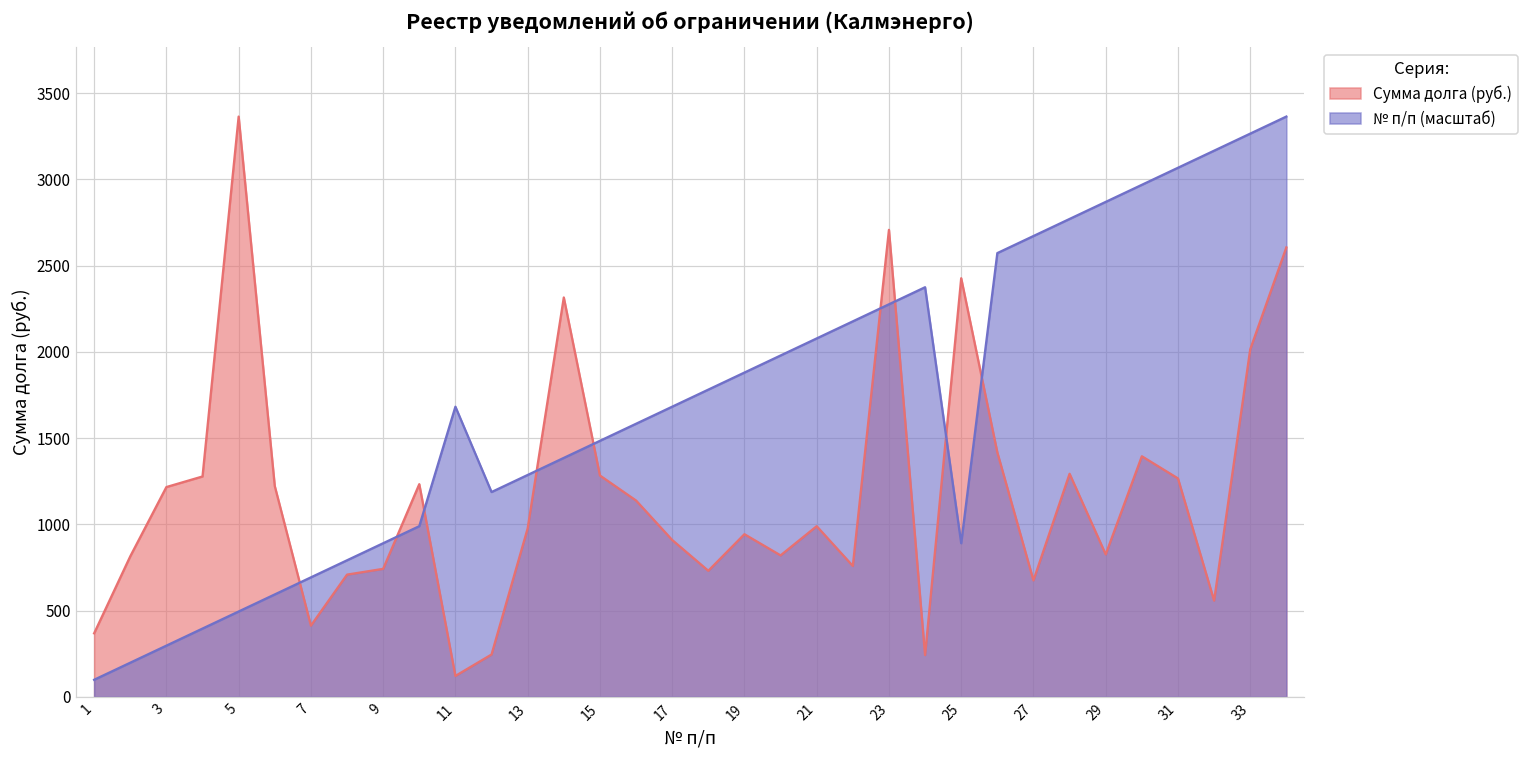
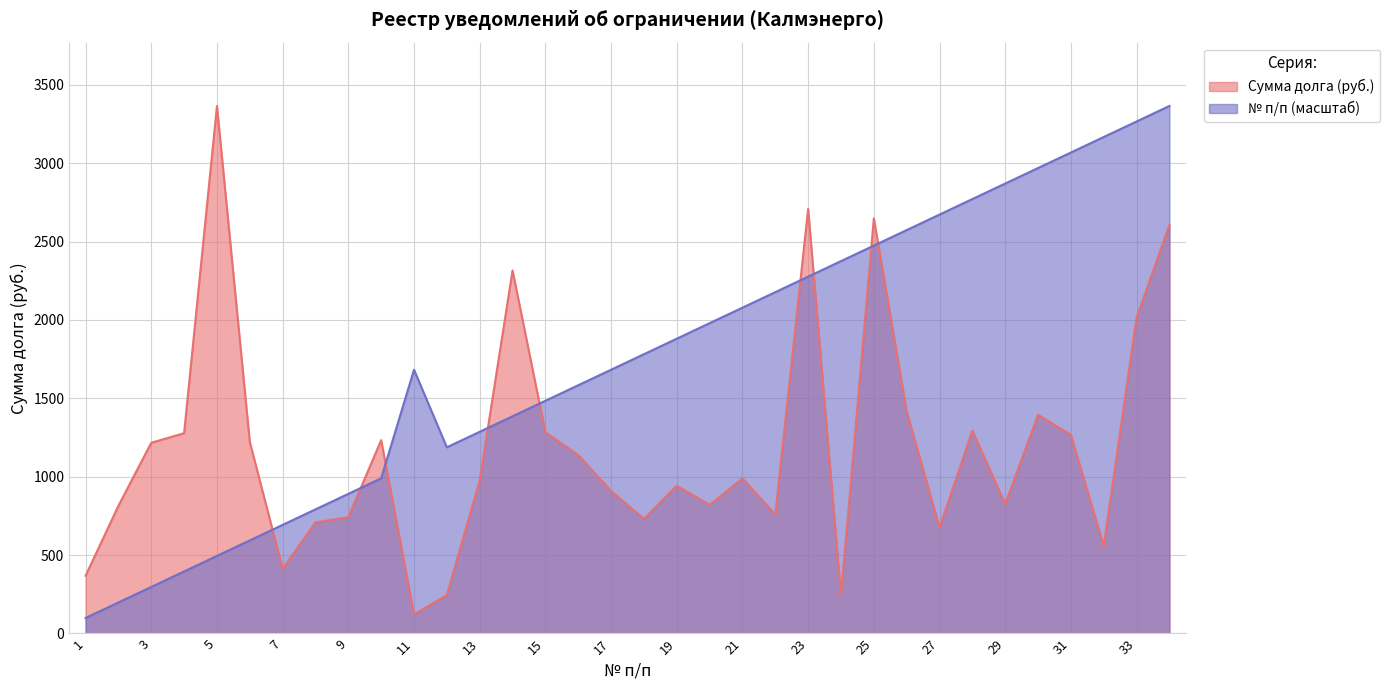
Сумма долга (руб.), 25: 2430 -> 2650
№ п/п (масштаб), 25: 890 -> 2470
